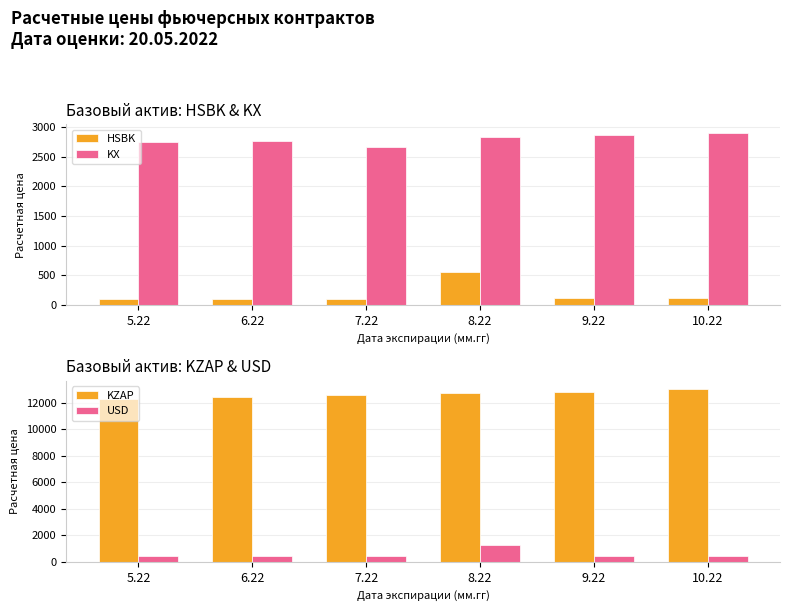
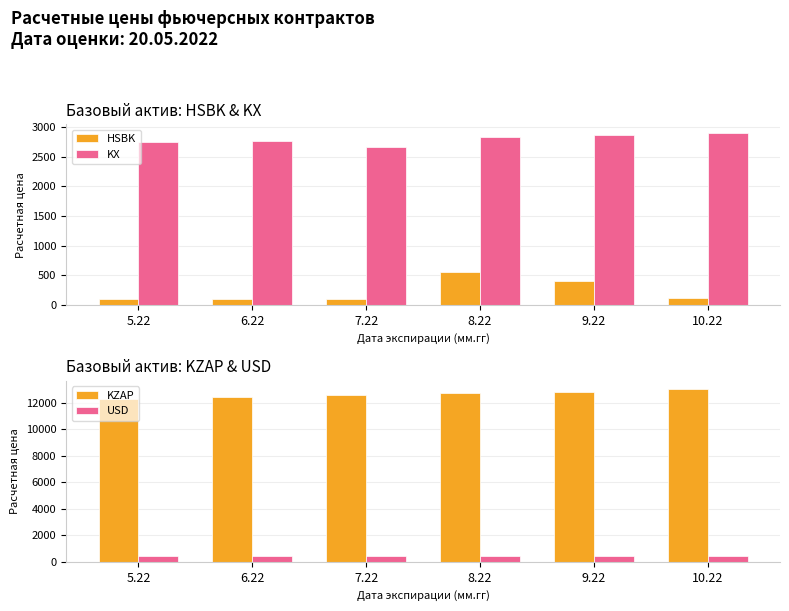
Базовый актив: HSBK & KX, HSBK, 9.22: 100 -> 400
Базовый актив: KZAP & USD, USD, 8.22: 1200 -> 400
